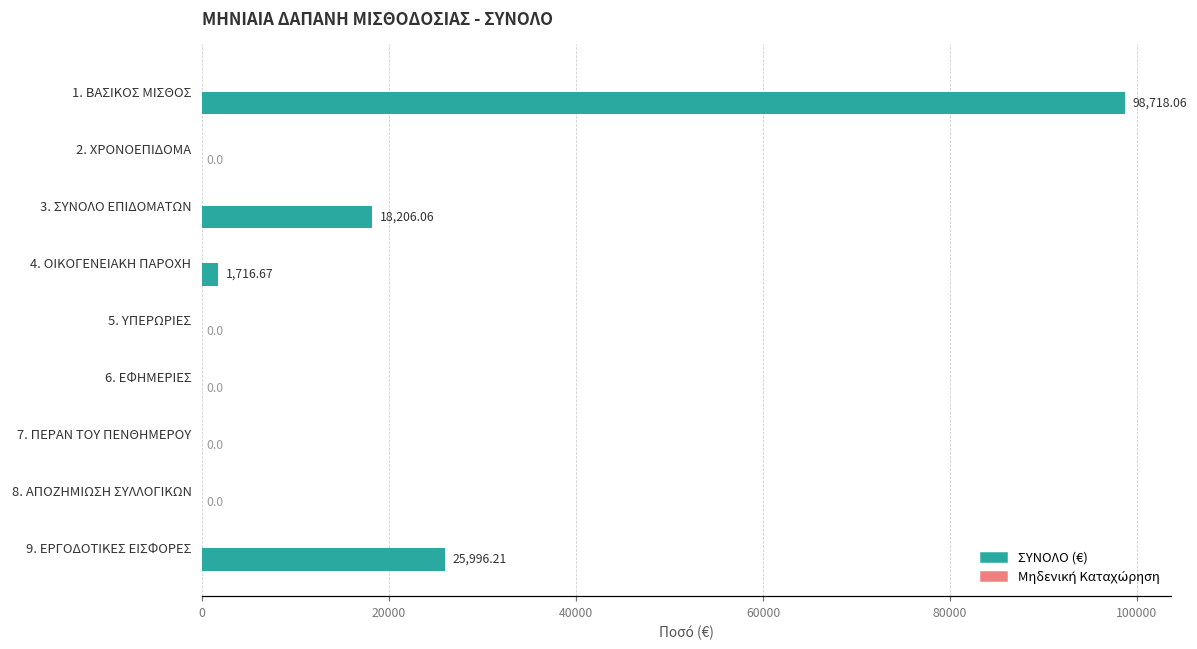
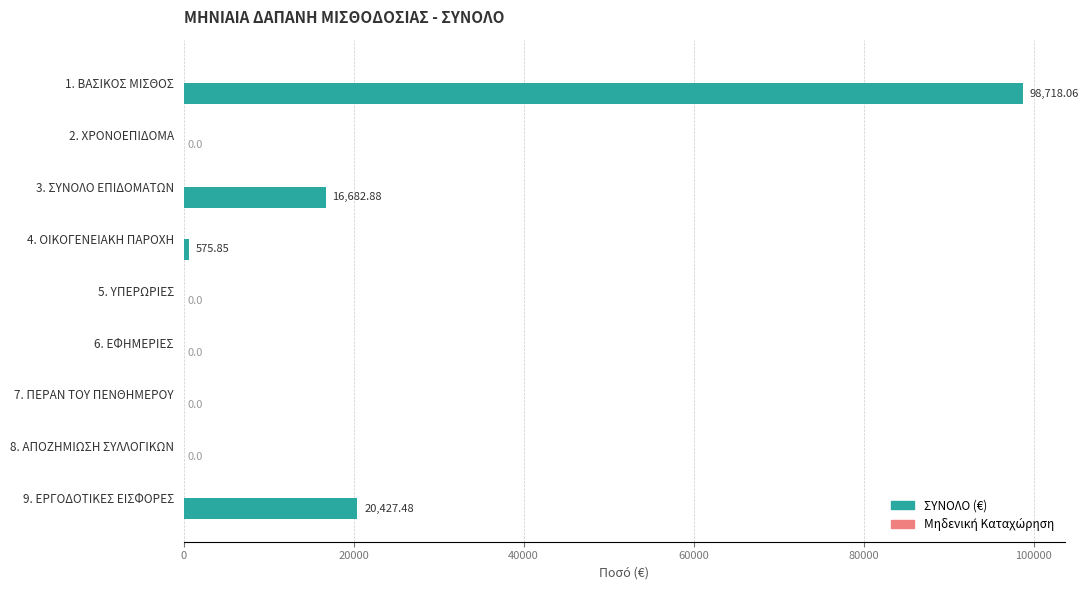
ΣΥΝΟΛΟ (€), 3. ΣΥΝΟΛΟ ΕΠΙΔΟΜΑΤΩΝ: 18,206.06 -> 16,682.88
ΣΥΝΟΛΟ (€), 4. ΟΙΚΟΓΕΝΕΙΑΚΗ ΠΑΡΟΧΗ: 1,716.67 -> 575.85
ΣΥΝΟΛΟ (€), 9. ΕΡΓΟΔΟΤΙΚΕΣ ΕΙΣΦΟΡΕΣ: 25,996.21 -> 20,427.48
